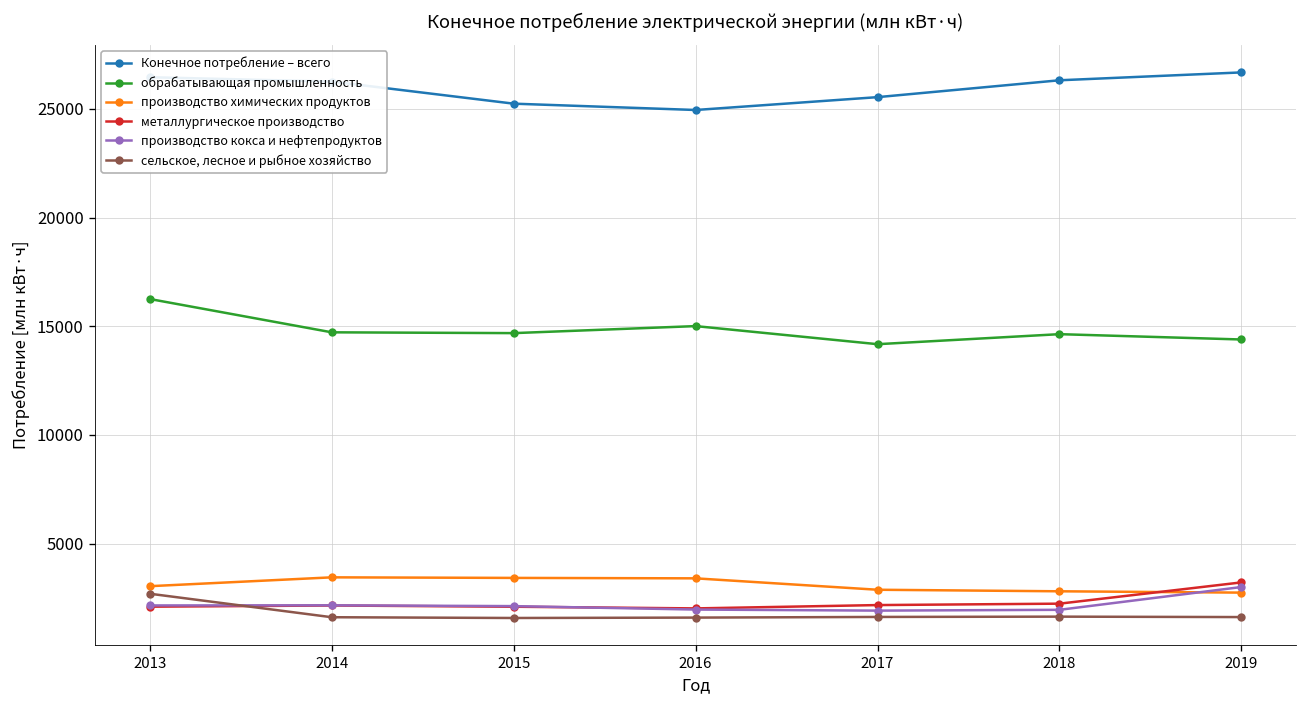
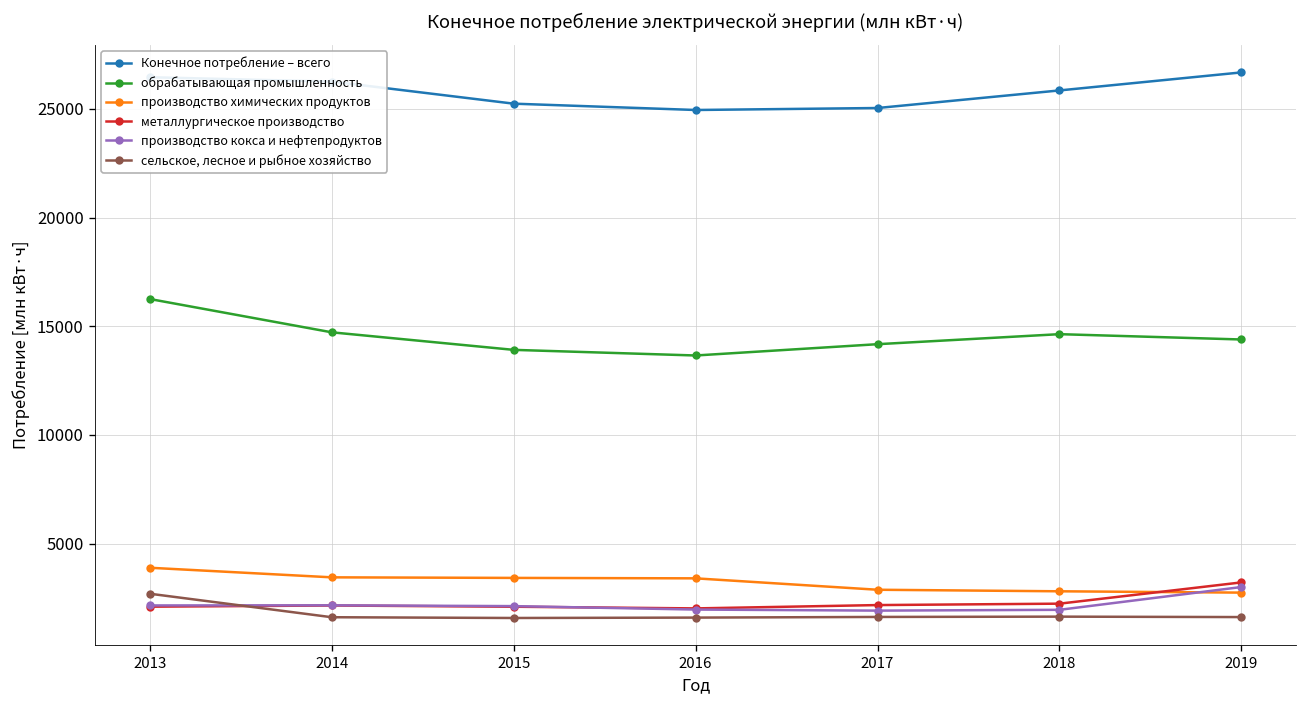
производство химических продуктов, 2013: 3000 -> 3900
обрабатывающая промышленность, 2015: 14700 -> 13900
обрабатывающая промышленность, 2016: 15000 -> 13700
Конечное потребление – всего, 2017: 25500 -> 25000
Конечное потребление – всего, 2018: 26300 -> 25800
